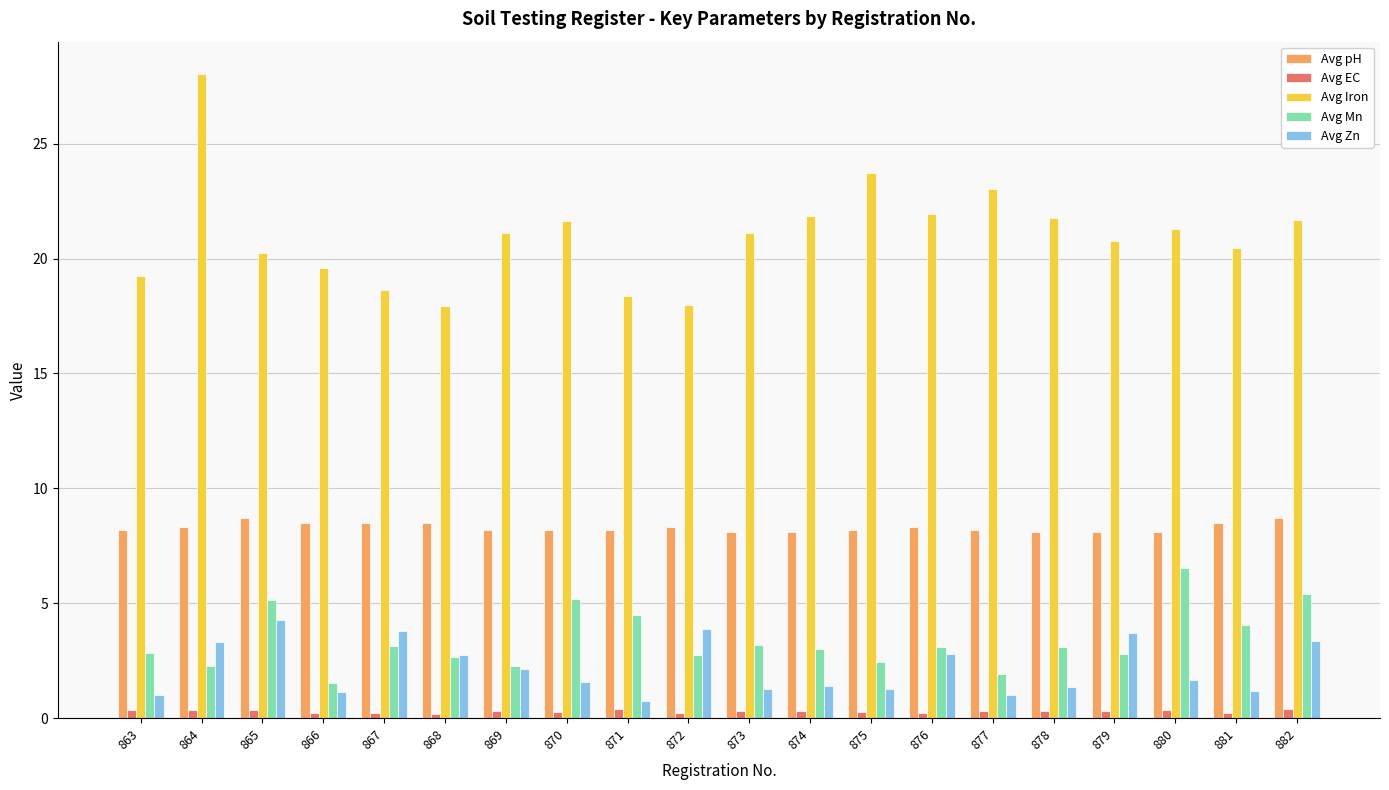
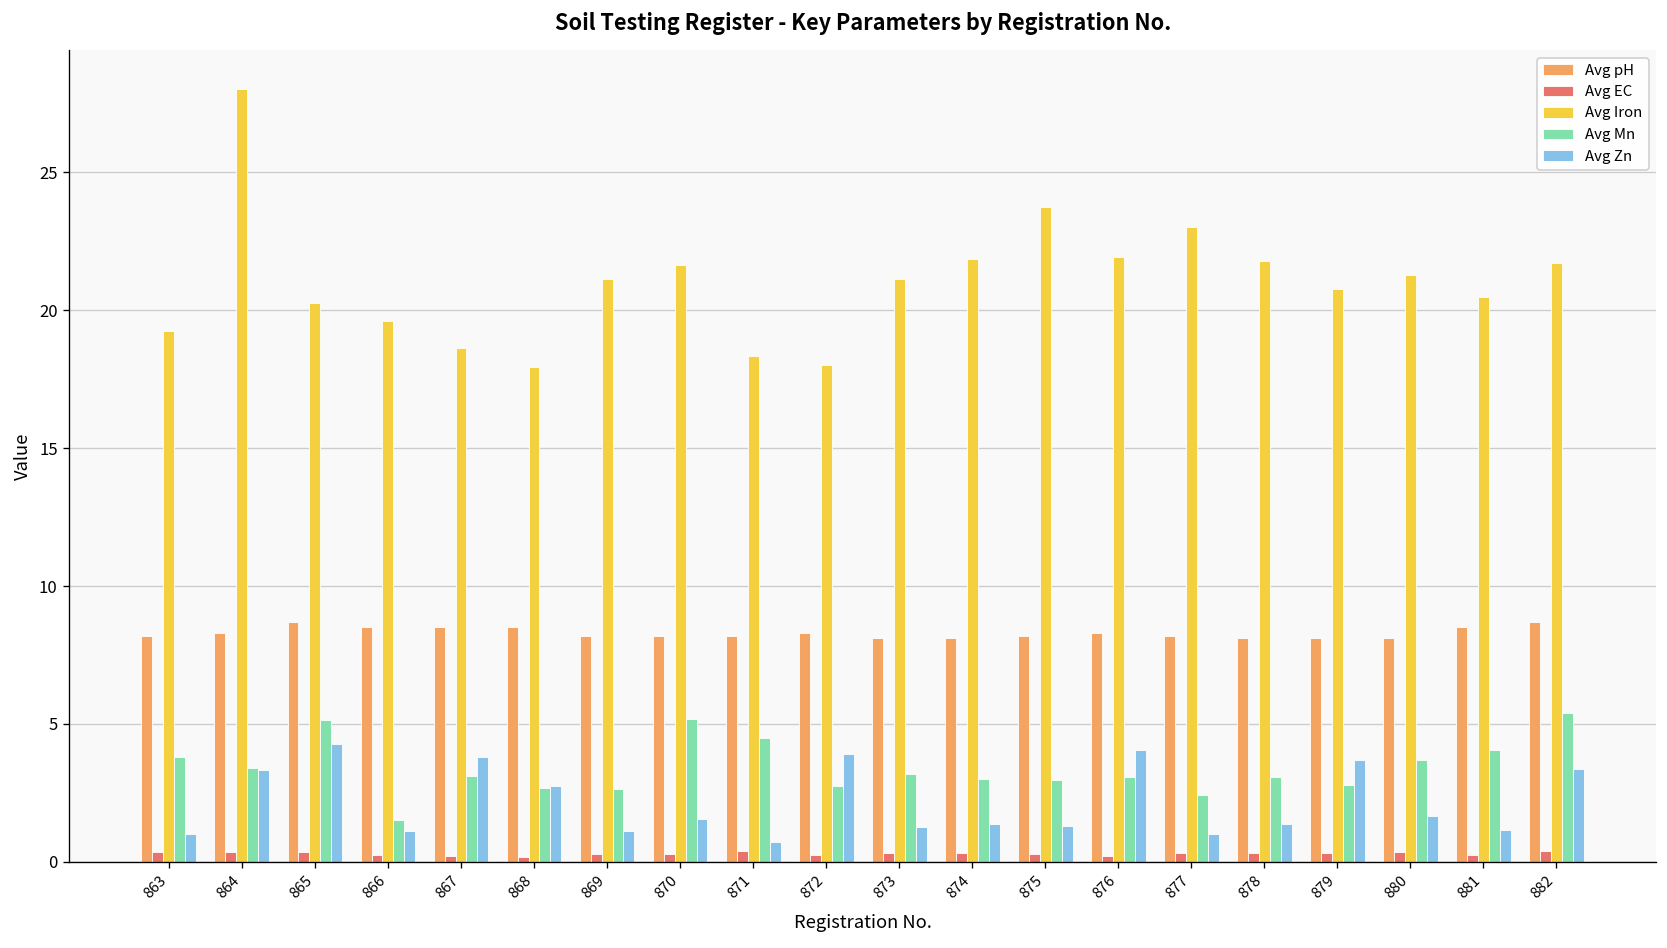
Avg Mn, 863: 2.8 -> 3.8
Avg Mn, 864: 2.3 -> 3.4
Avg Mn, 869: 2.3 -> 2.6
Avg Zn, 869: 2.1 -> 1.1
Avg Mn, 875: 2.5 -> 3.0
Avg Zn, 876: 2.8 -> 4.1
Avg Mn, 877: 1.9 -> 2.4
Avg Mn, 880: 6.5 -> 3.7
